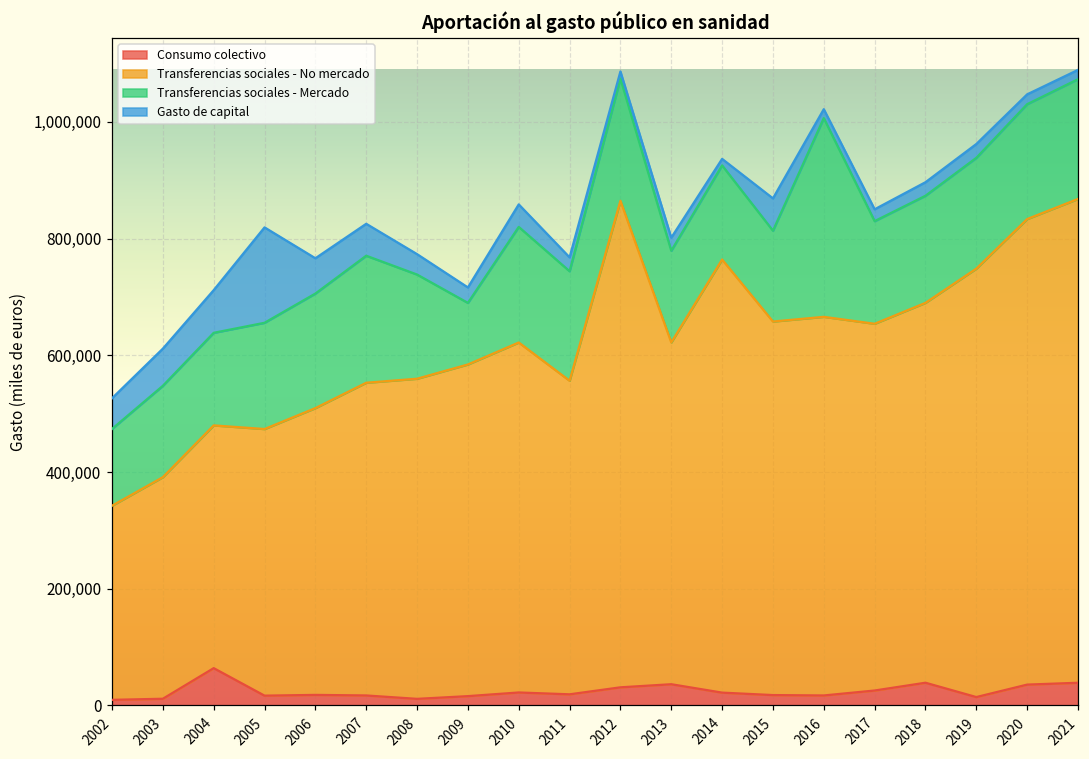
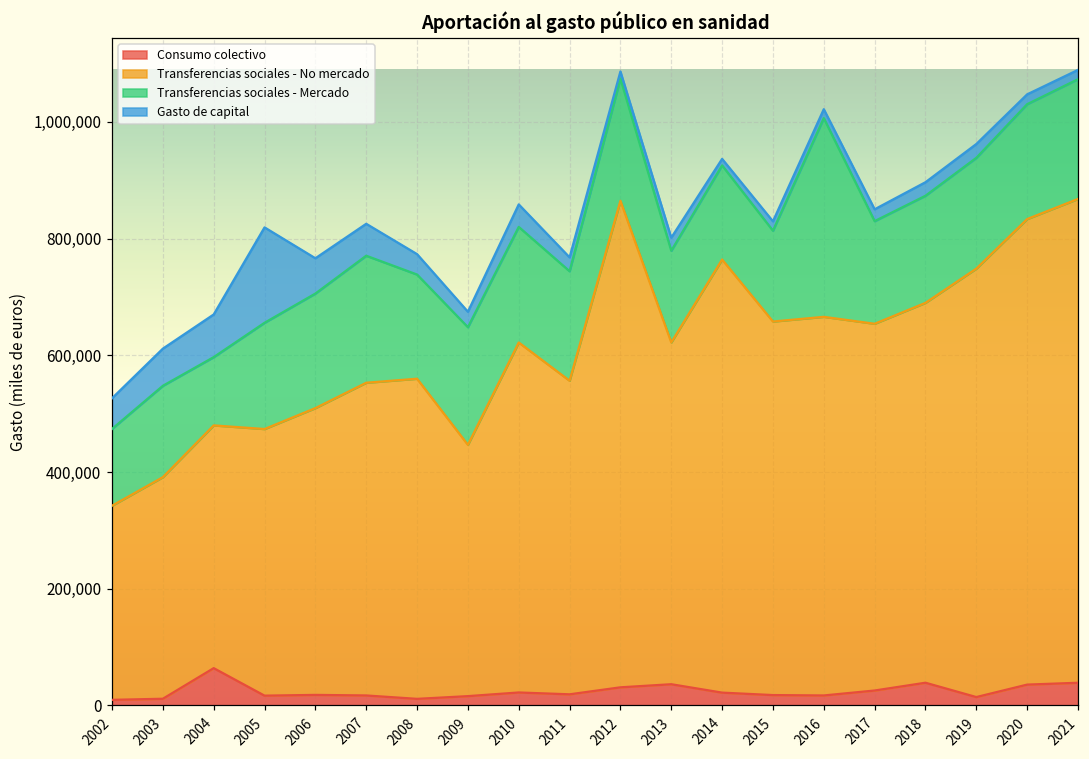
Transferencias sociales - Mercado, 2004: 160,000 -> 120,000
Transferencias sociales - No mercado, 2009: 570,000 -> 430,000
Transferencias sociales - Mercado, 2009: 110,000 -> 200,000
Gasto de capital, 2015: 60,000 -> 20,000
